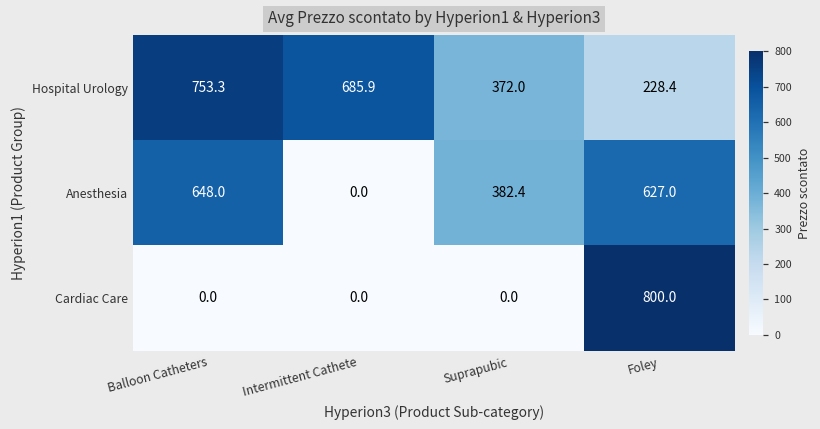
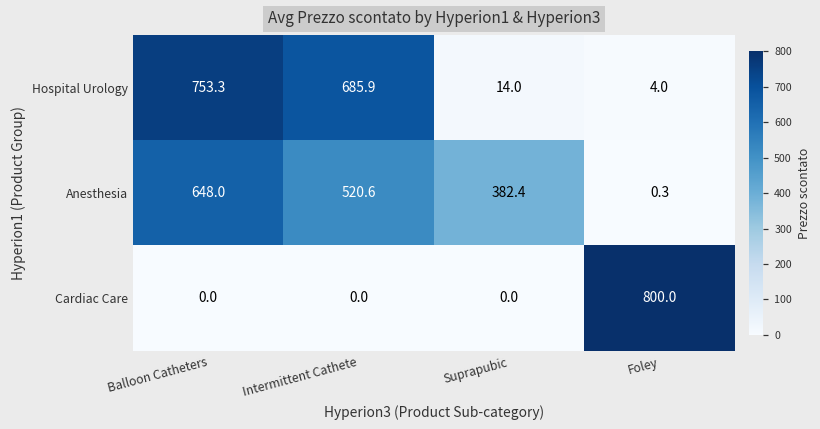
Hospital Urology, Suprapubic: 372.0 -> 14.0
Hospital Urology, Foley: 228.4 -> 4.0
Anesthesia, Intermittent Cathete: 0.0 -> 520.6
Anesthesia, Foley: 627.0 -> 0.3
